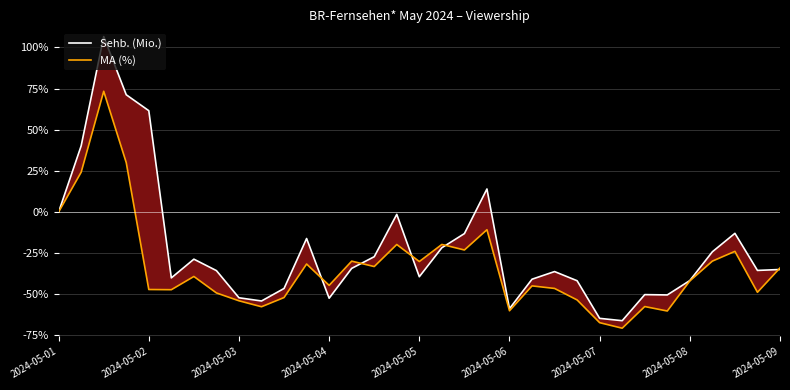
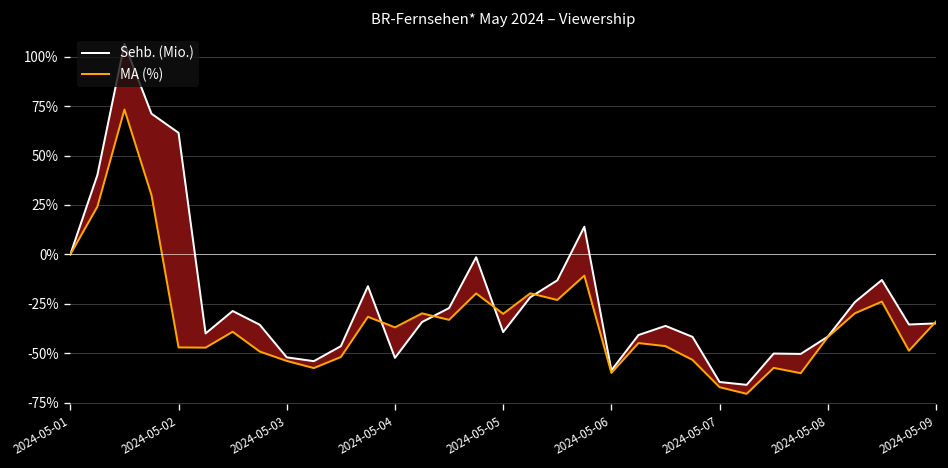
MA (%), 2024-05-04: -45% -> -37%
